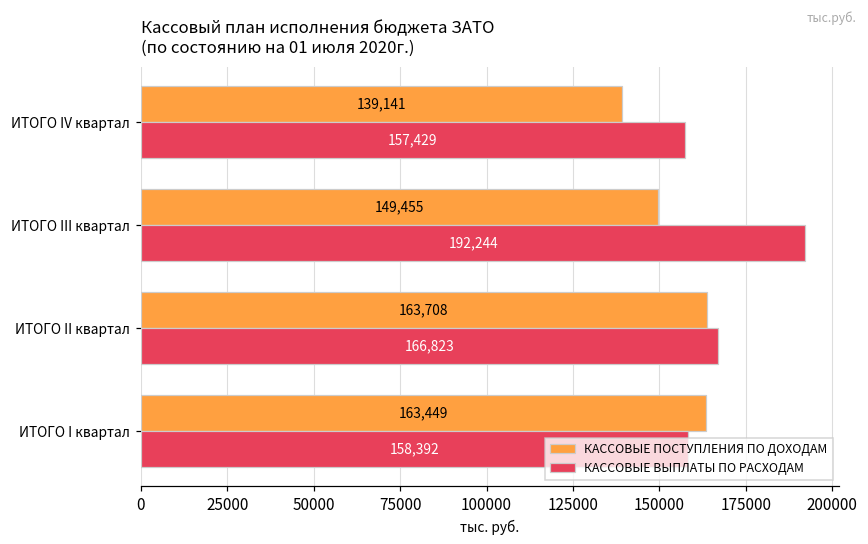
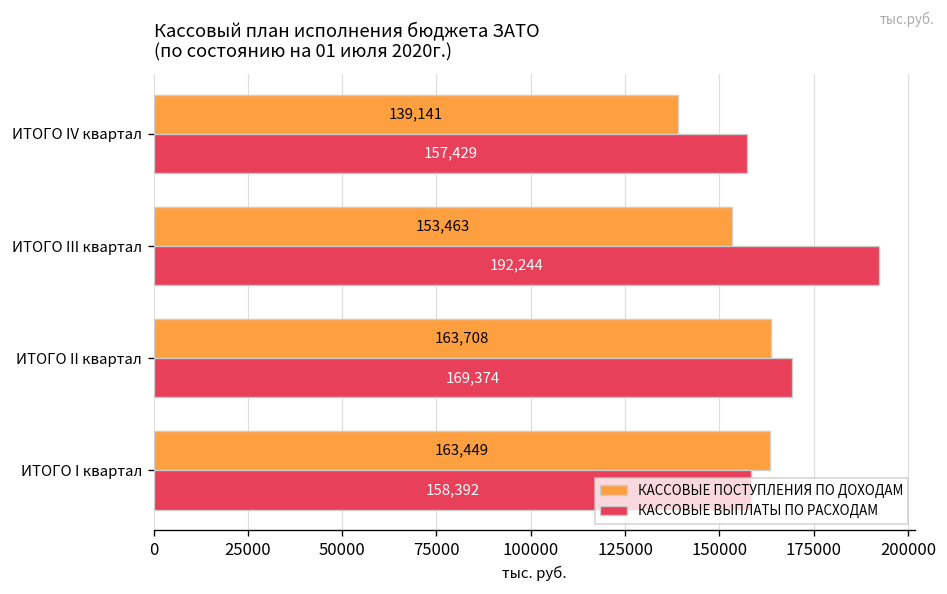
КАССОВЫЕ ПОСТУПЛЕНИЯ ПО ДОХОДАМ, ИТОГО III квартал: 149,455 -> 153,463
КАССОВЫЕ ВЫПЛАТЫ ПО РАСХОДАМ, ИТОГО II квартал: 166,823 -> 169,374
